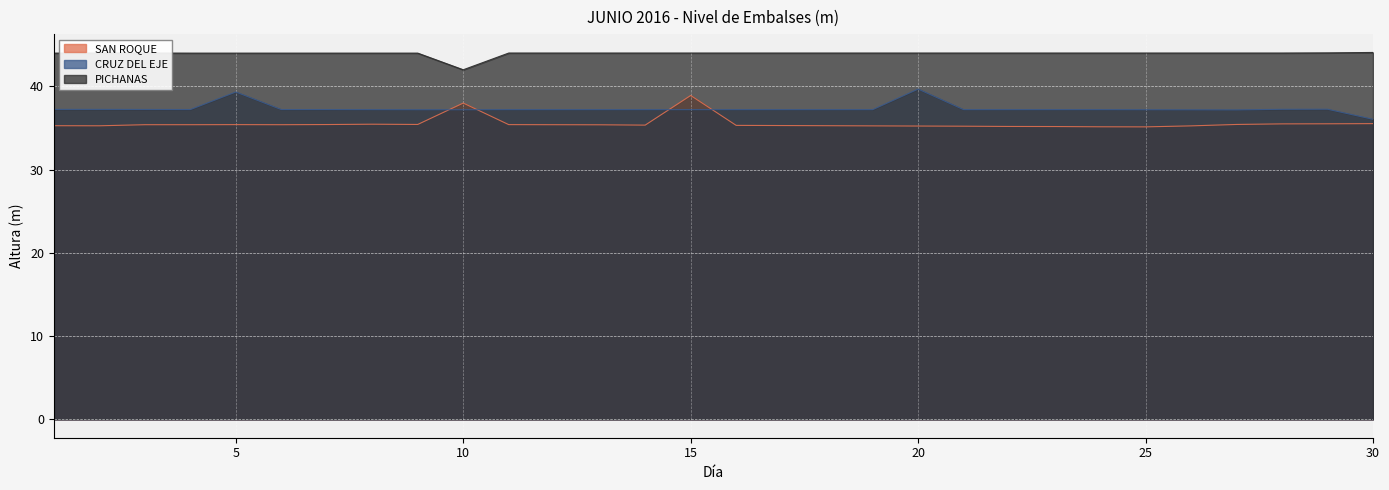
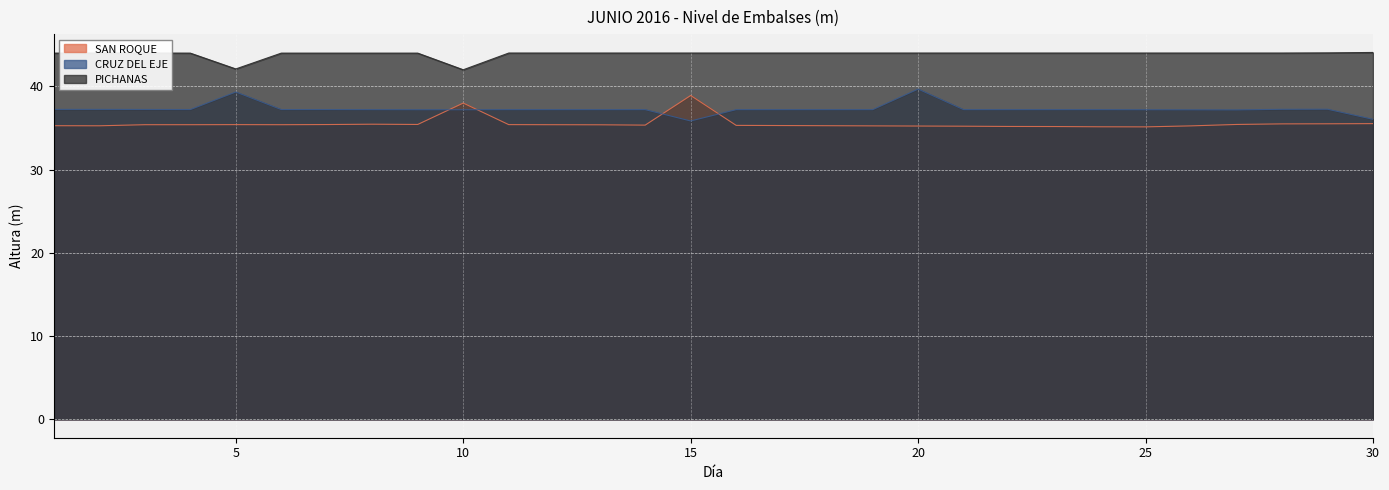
PICHANAS, 5: 44 -> 42
CRUZ DEL EJE, 15: 37 -> 36
